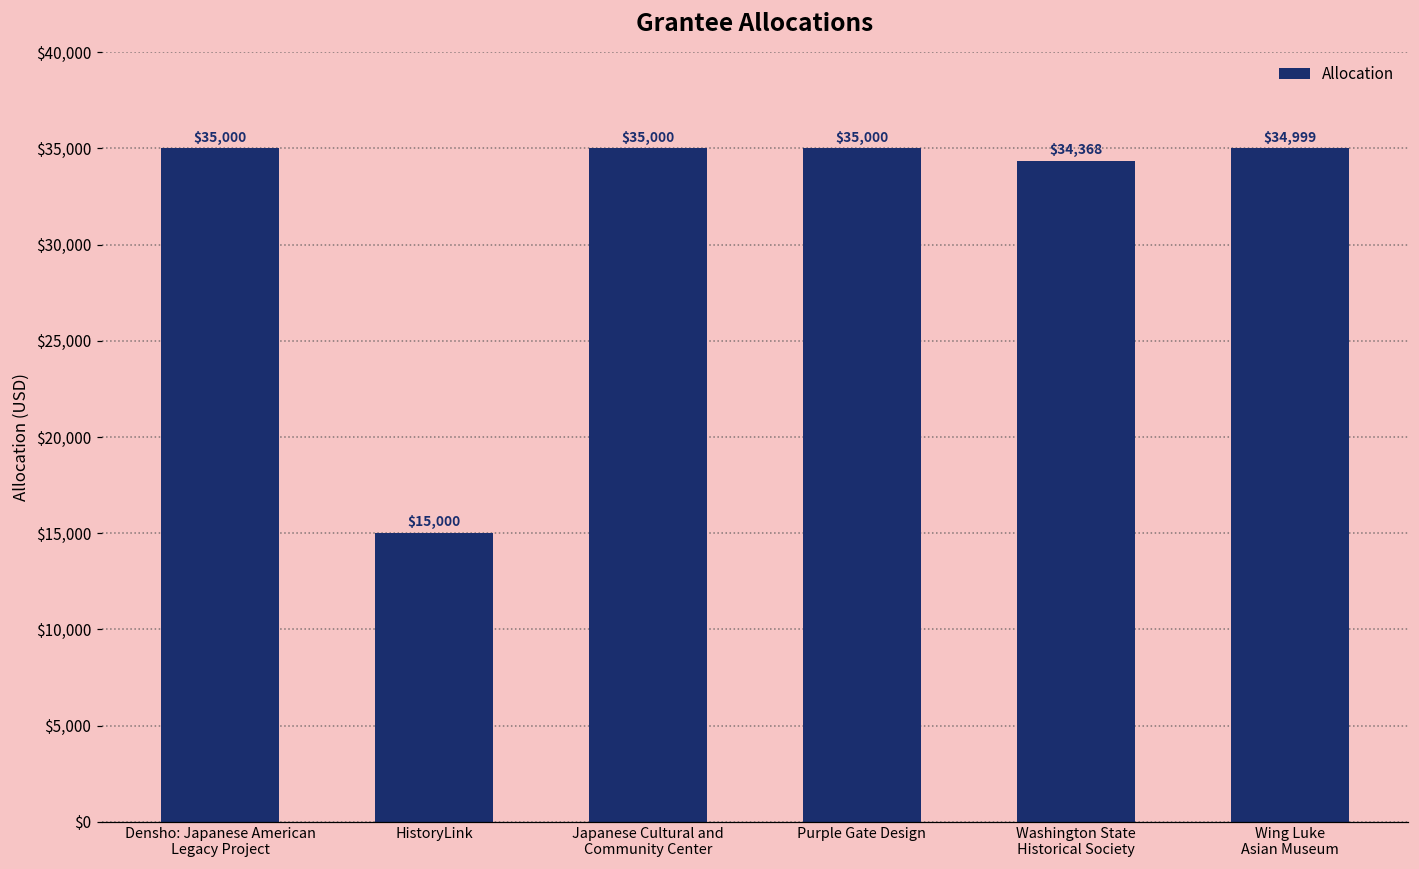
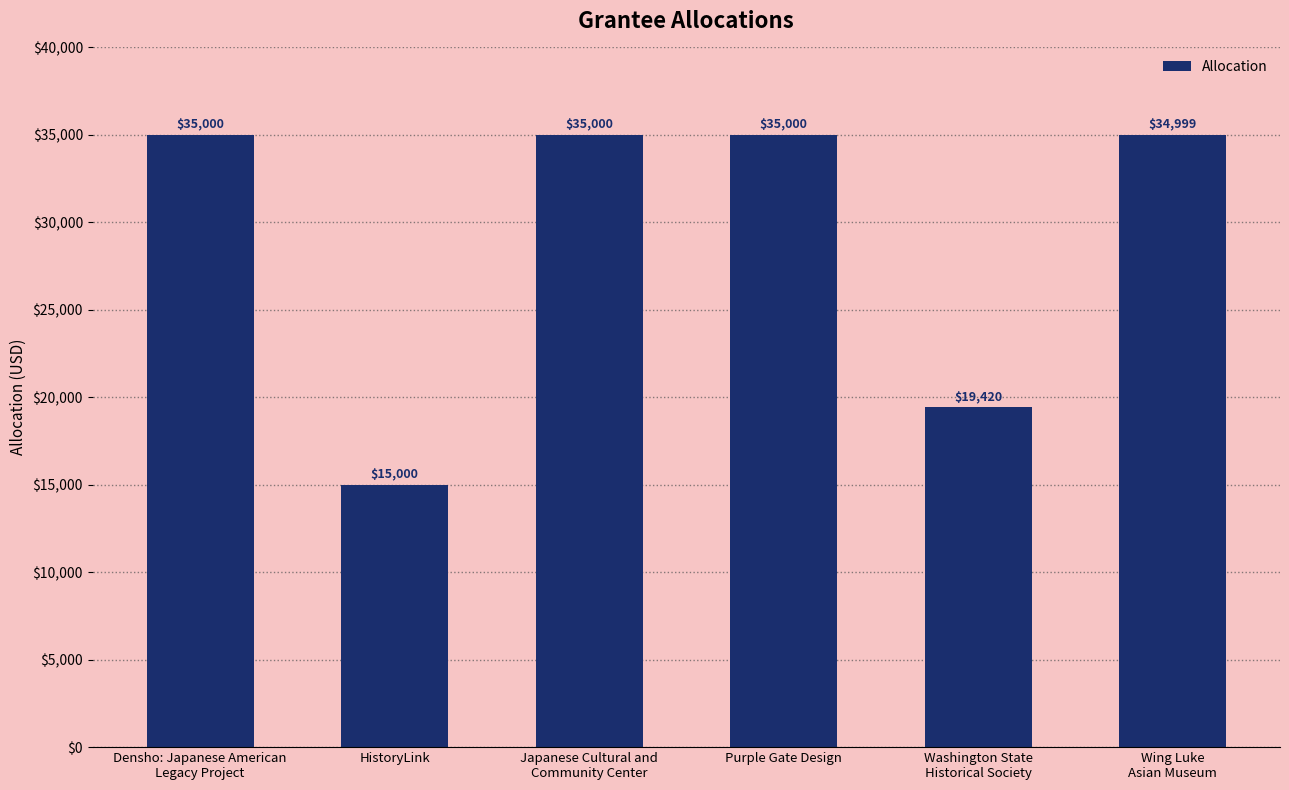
Washington State Historical Society: $34,368 -> $19,420
